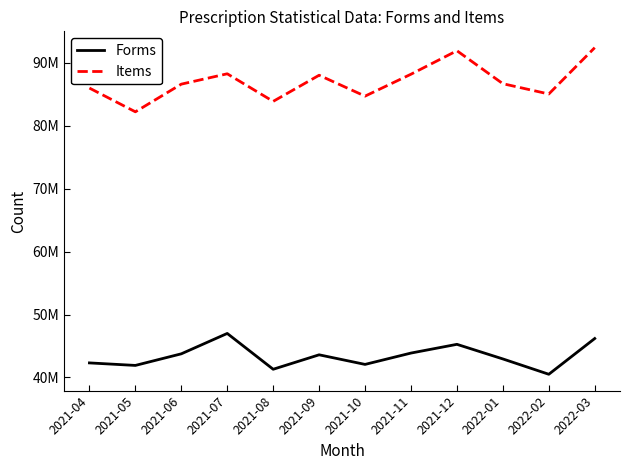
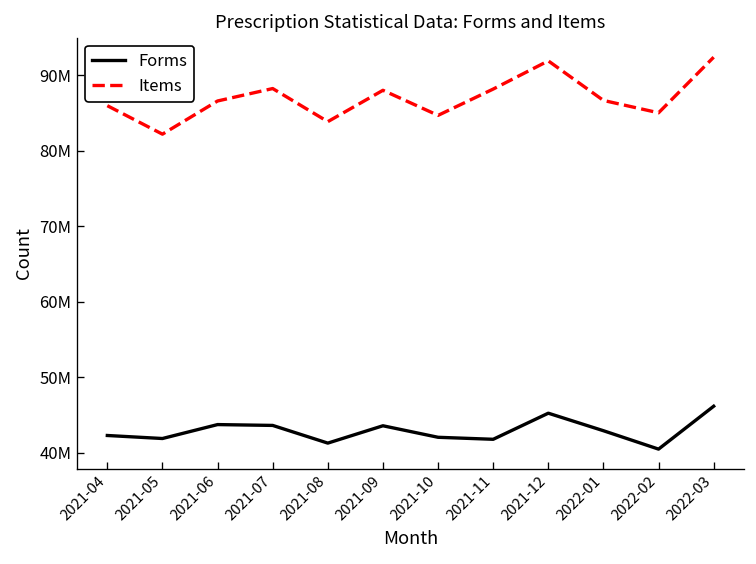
Forms, 2021-07: 47000000 -> 44000000
Forms, 2021-11: 44000000 -> 42000000
